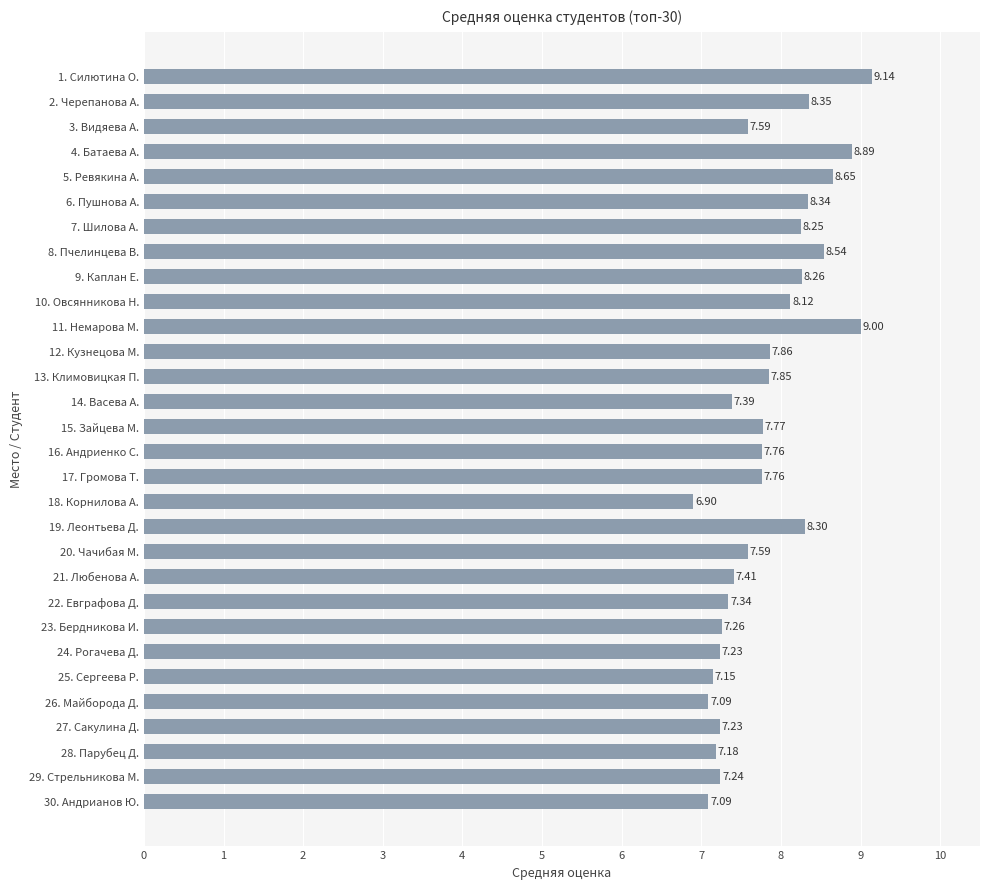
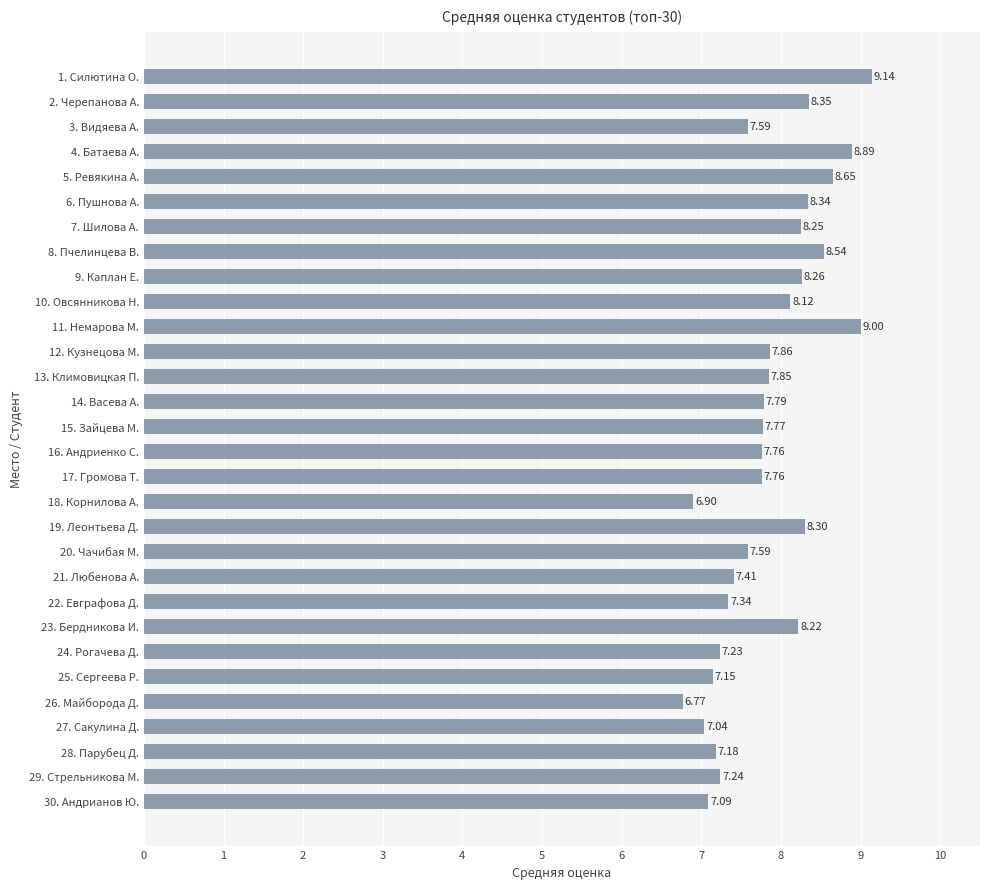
14. Васева А.: 7.39 -> 7.79
23. Бердникова И.: 7.26 -> 8.22
26. Майборода Д.: 7.09 -> 6.77
27. Сакулина Д.: 7.23 -> 7.04
